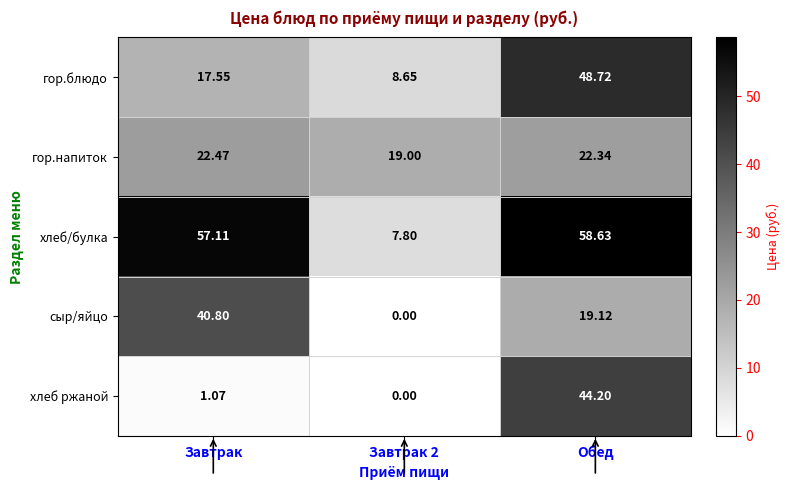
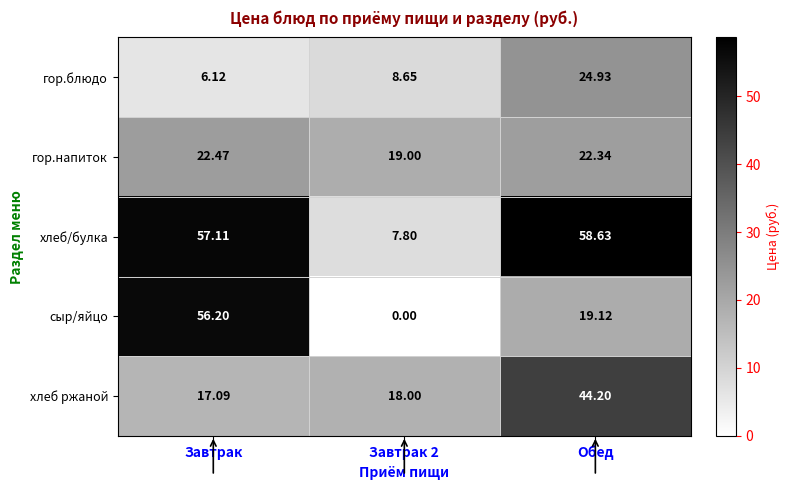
гор.блюдо, Завтрак: 17.55 -> 6.12
гор.блюдо, Обед: 48.72 -> 24.93
сыр/яйцо, Завтрак: 40.80 -> 56.20
хлеб ржаной, Завтрак: 1.07 -> 17.09
хлеб ржаной, Завтрак 2: 0.00 -> 18.00
